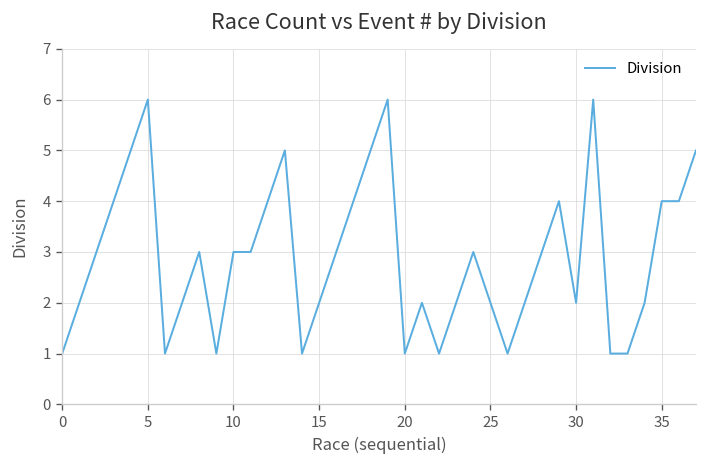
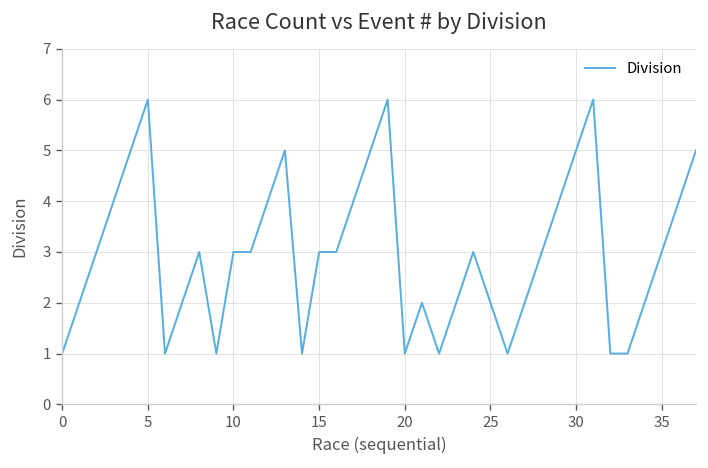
15: 2 -> 3
30: 2 -> 5
35: 4 -> 3
